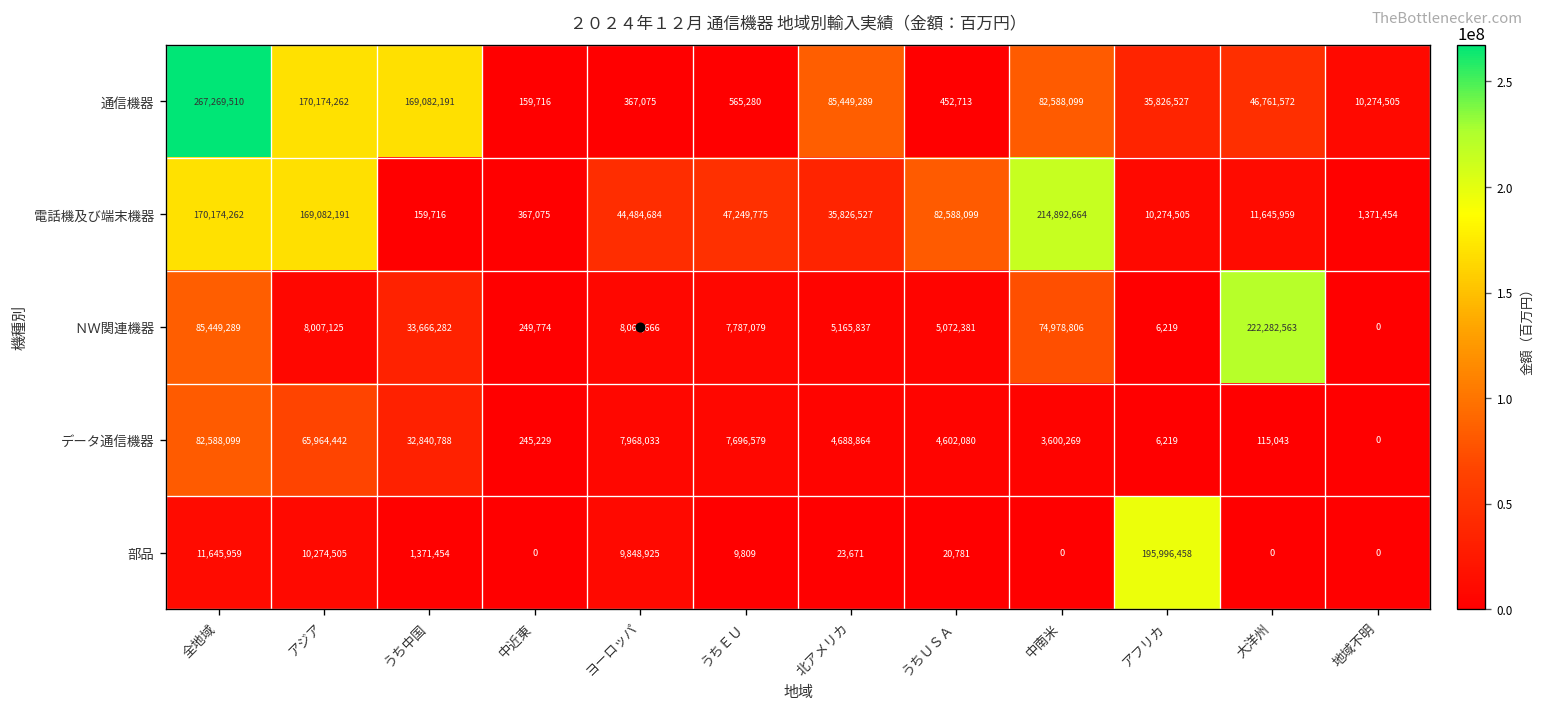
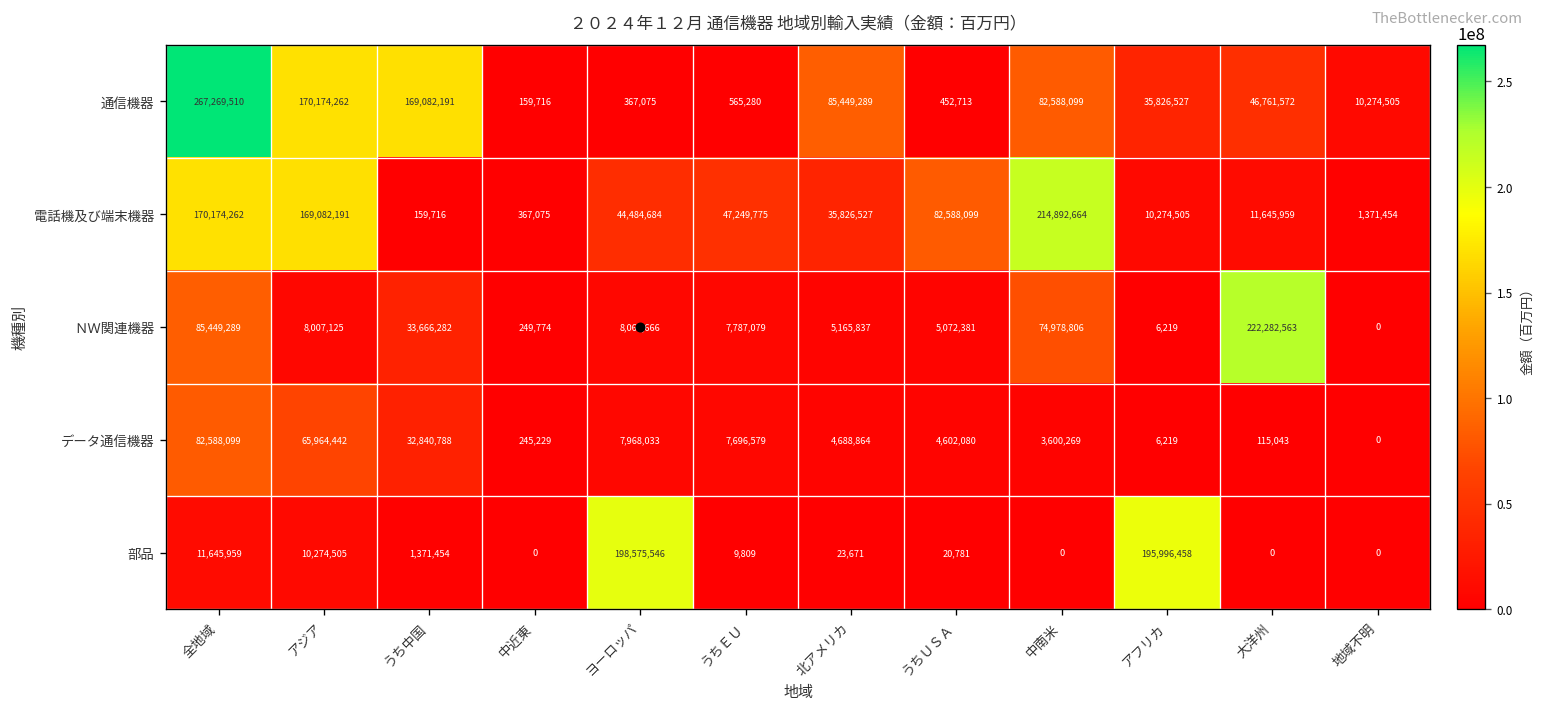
部品, ヨーロッパ: 9,848,925 -> 198,575,546
